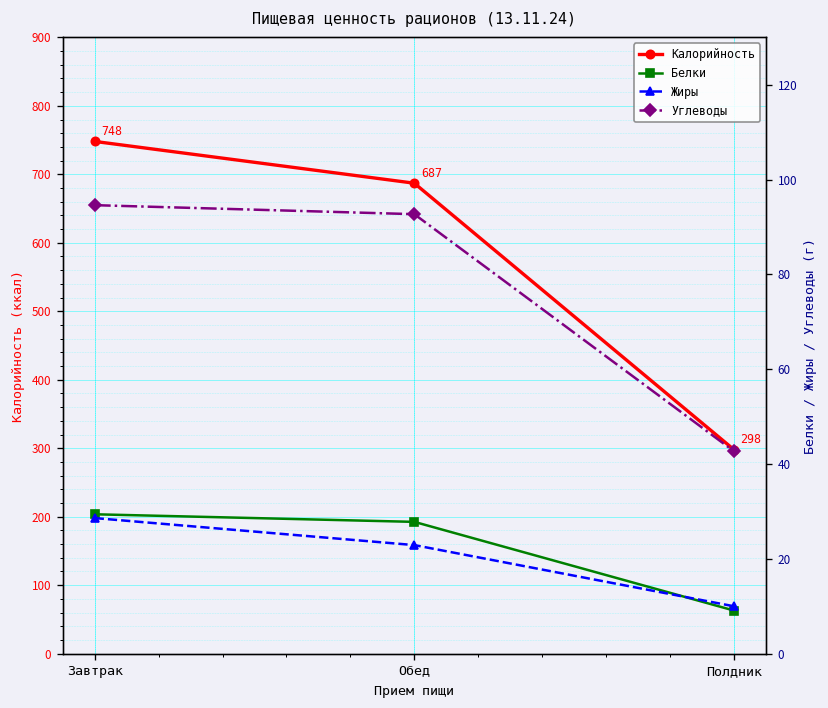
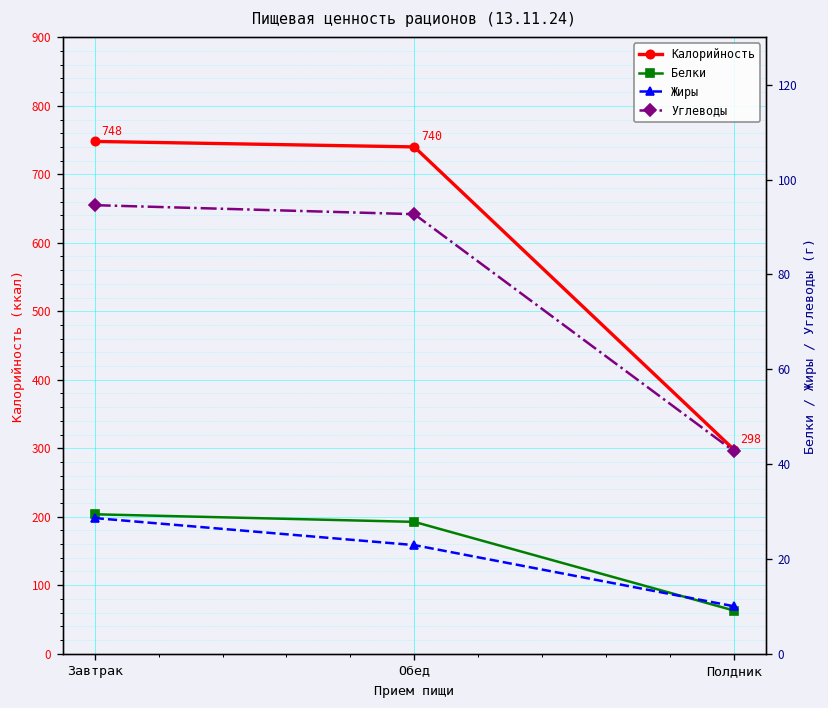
Калорийность, Обед: 687 -> 740
